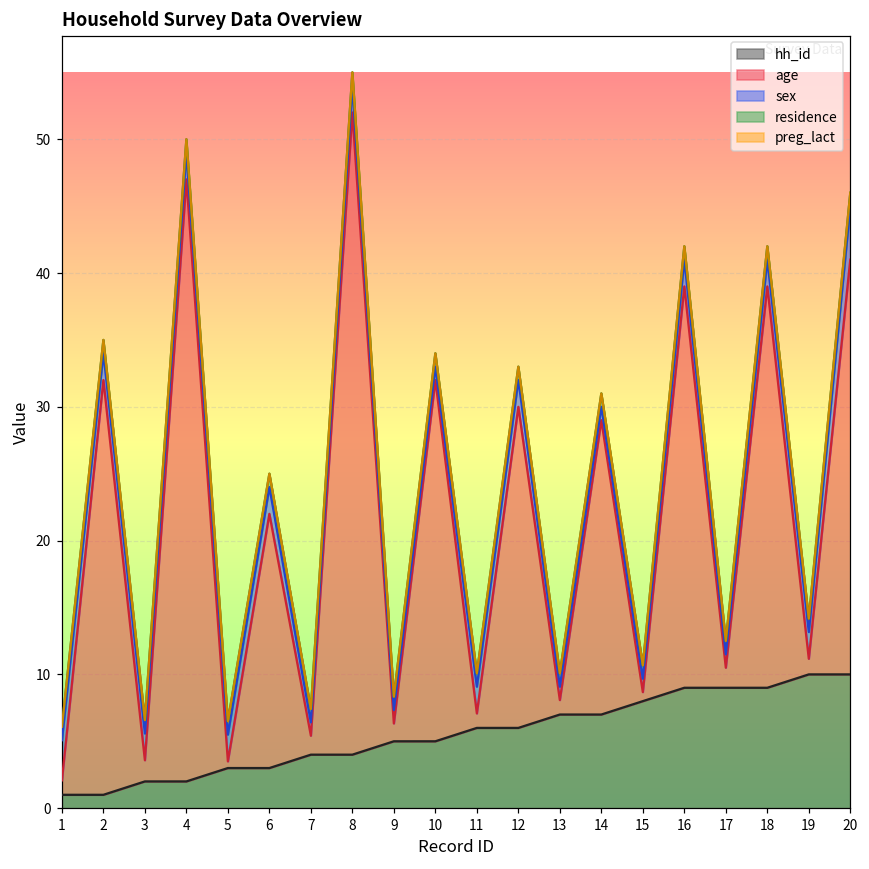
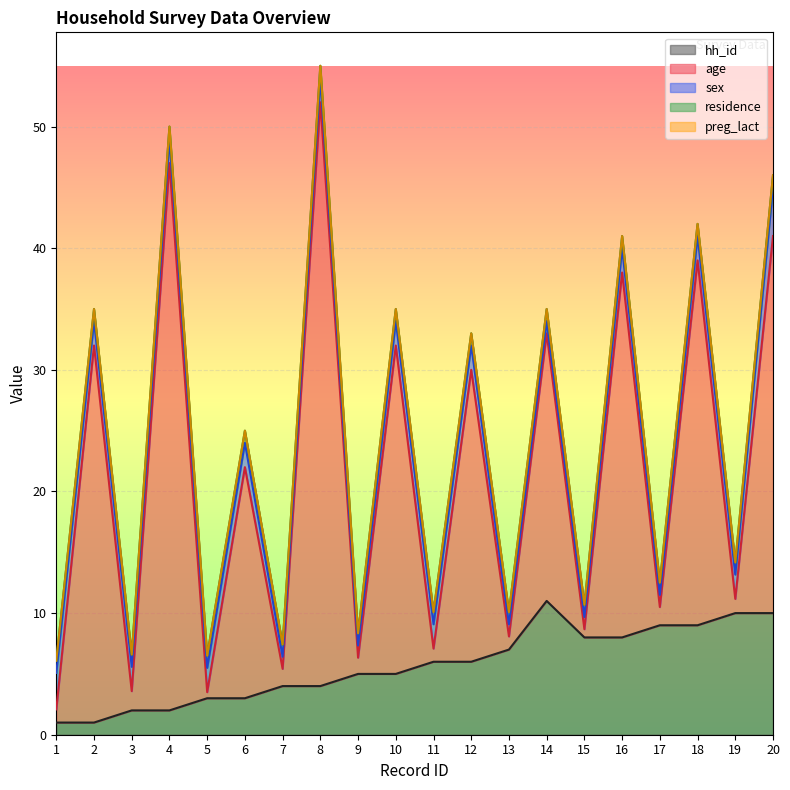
sex, 10: 1 -> 2
hh_id, 14: 7 -> 11
hh_id, 16: 9 -> 8
